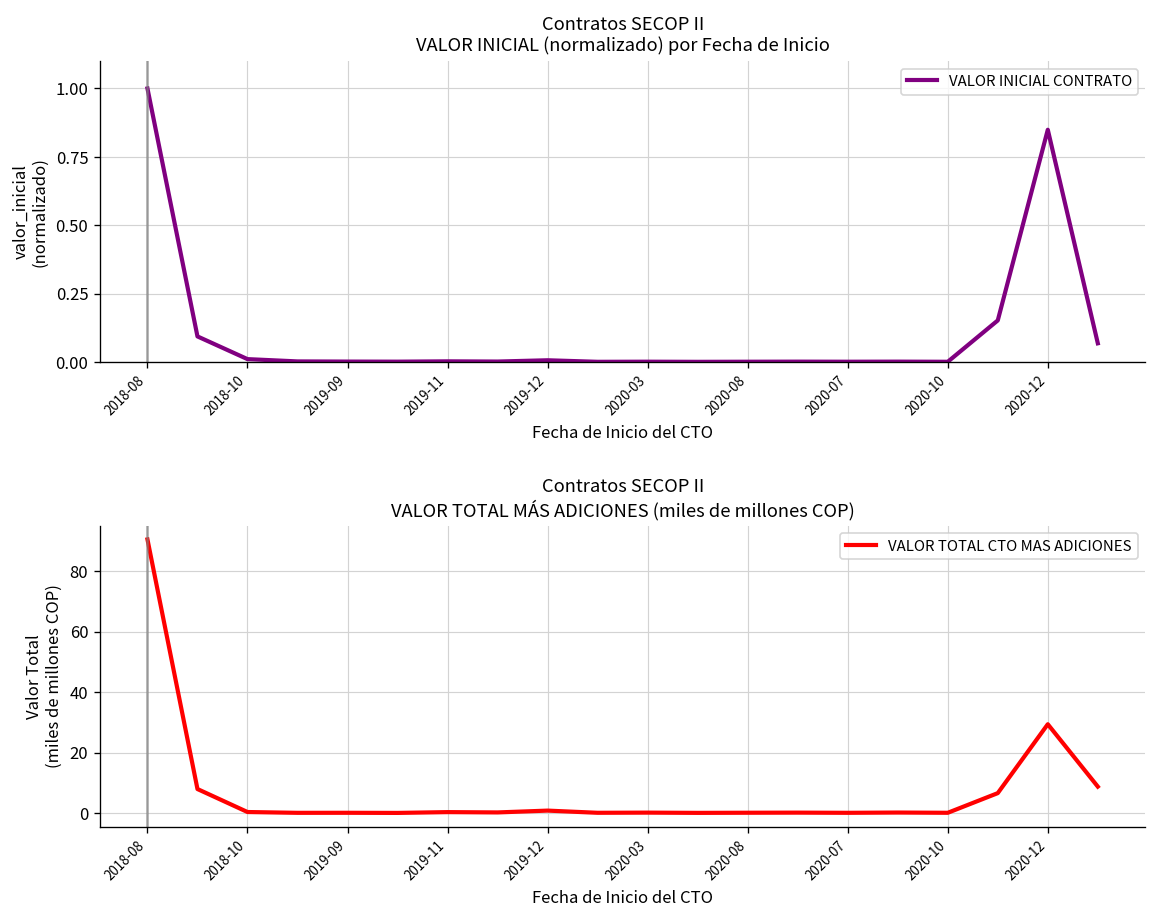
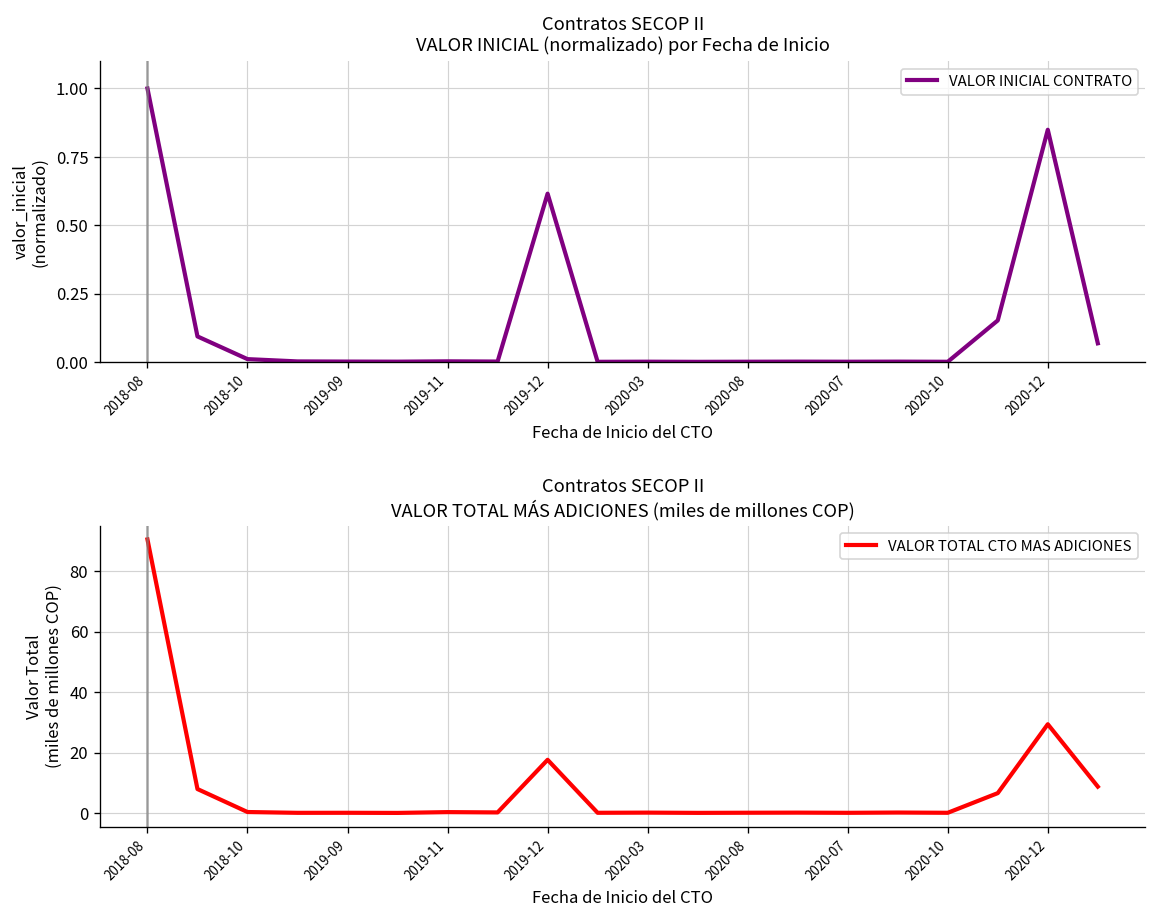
Contratos SECOP II VALOR INICIAL (normalizado) por Fecha de Inicio, 2019-12: 0.01 -> 0.62
Contratos SECOP II VALOR TOTAL MÁS ADICIONES (miles de millones COP), 2019-12: 1 -> 18
